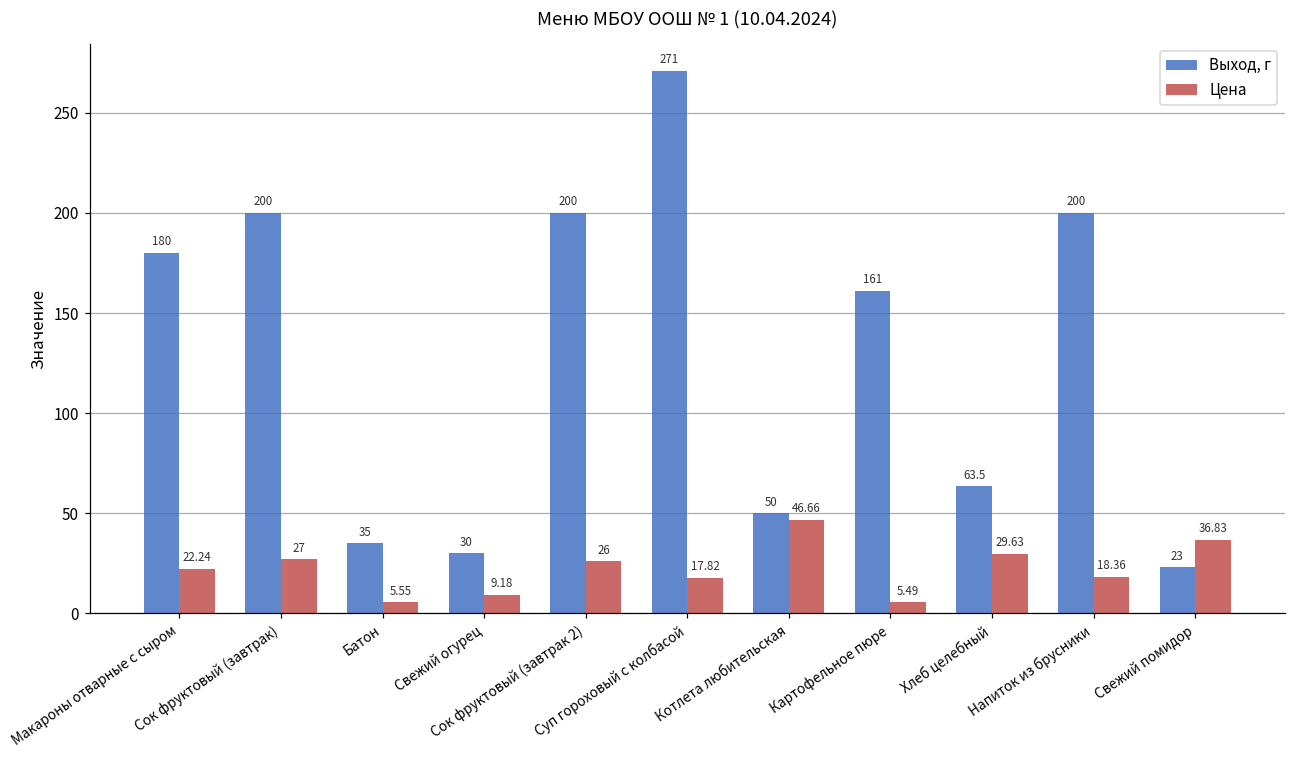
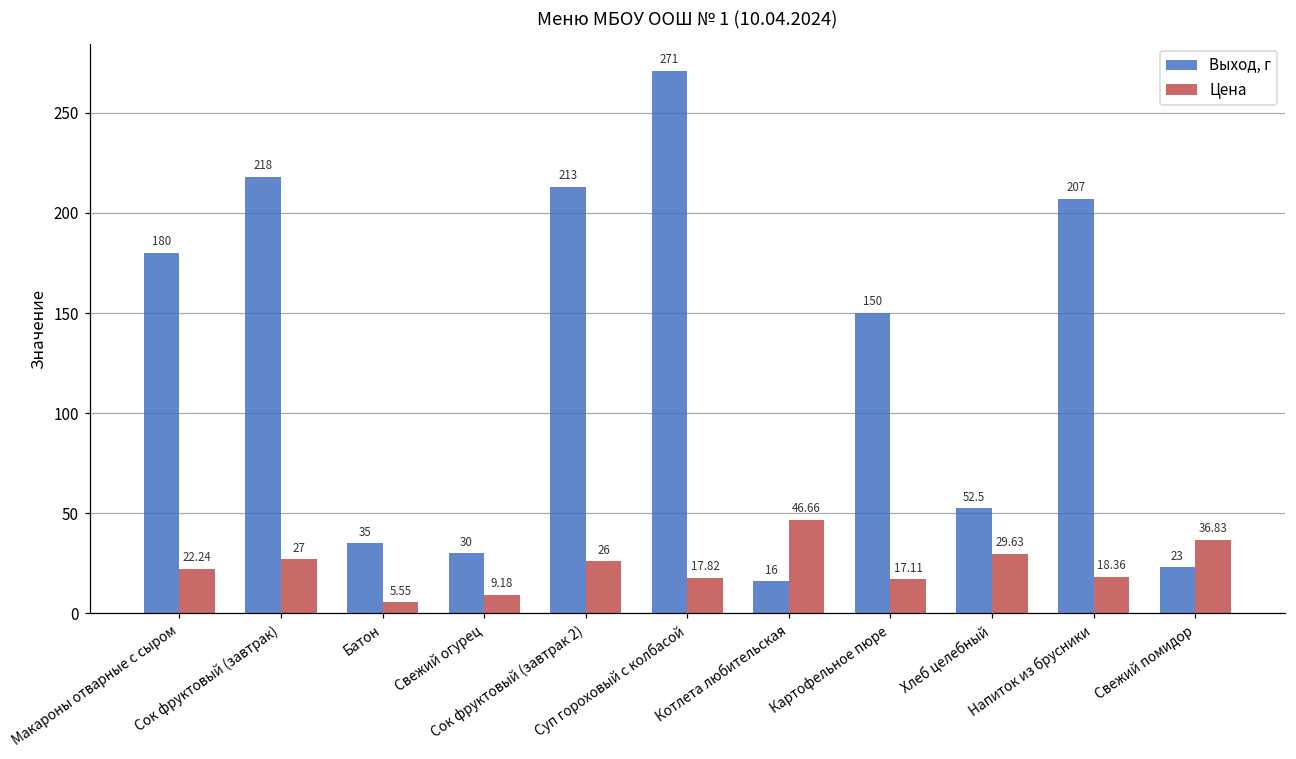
Выход, г, Сок фруктовый (завтрак): 200 -> 218
Выход, г, Сок фруктовый (завтрак 2): 200 -> 213
Выход, г, Котлета любительская: 50 -> 16
Выход, г, Картофельное пюре: 161 -> 150
Цена, Картофельное пюре: 5.49 -> 17.11
Выход, г, Хлеб целебный: 63.5 -> 52.5
Выход, г, Напиток из брусники: 200 -> 207
